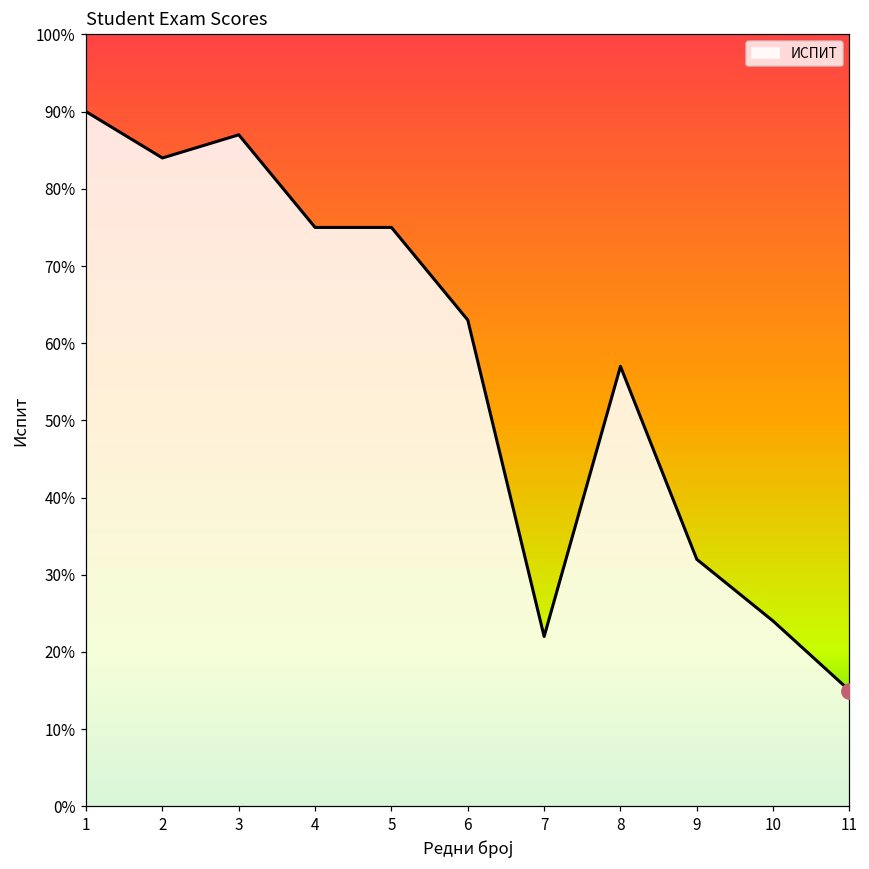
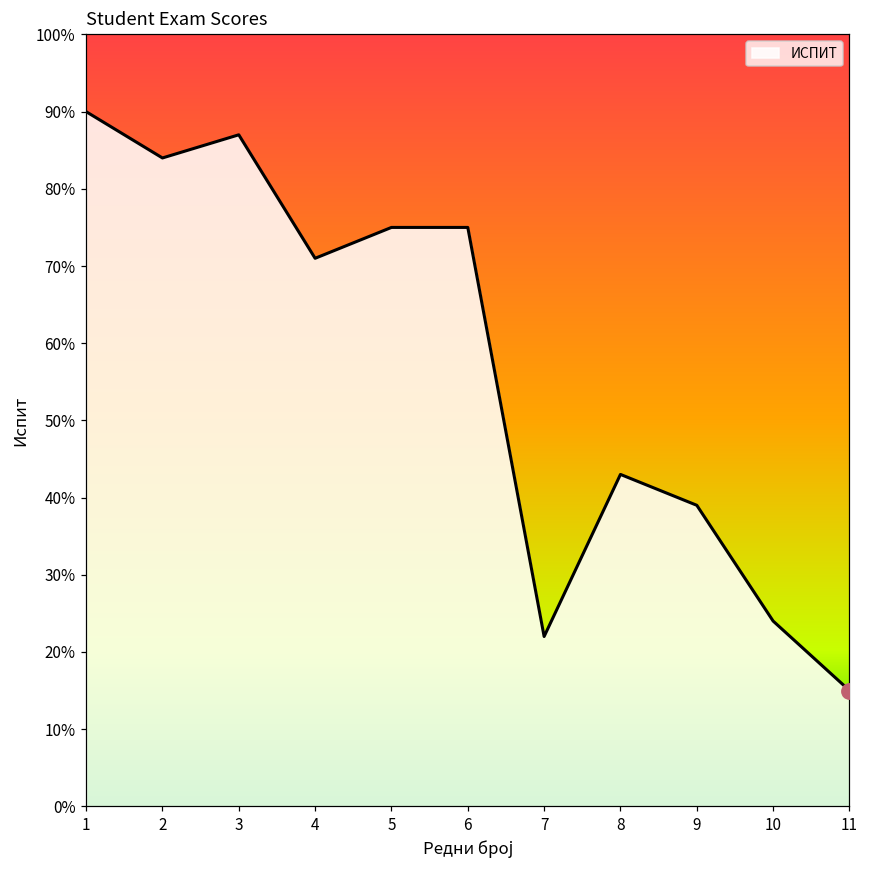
ИСПИТ, 4: 75% -> 71%
ИСПИТ, 6: 63% -> 75%
ИСПИТ, 8: 57% -> 43%
ИСПИТ, 9: 32% -> 39%
